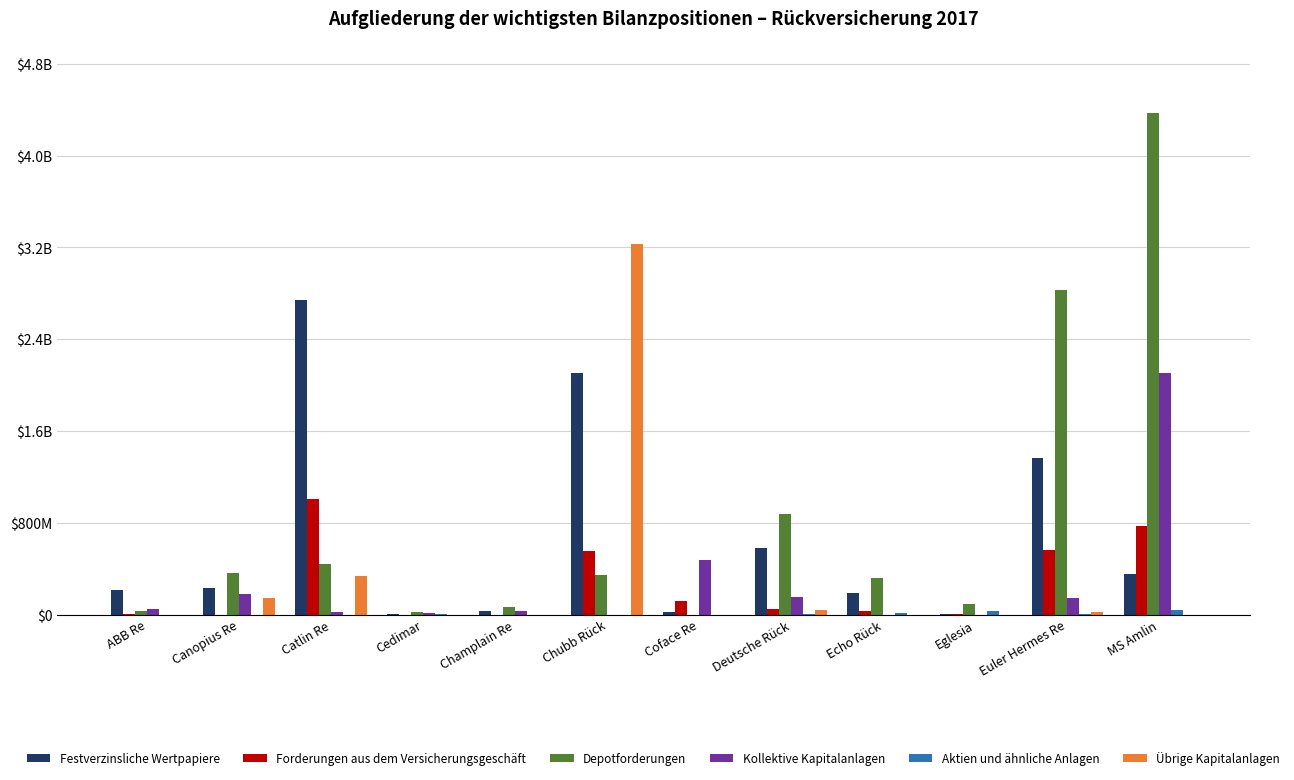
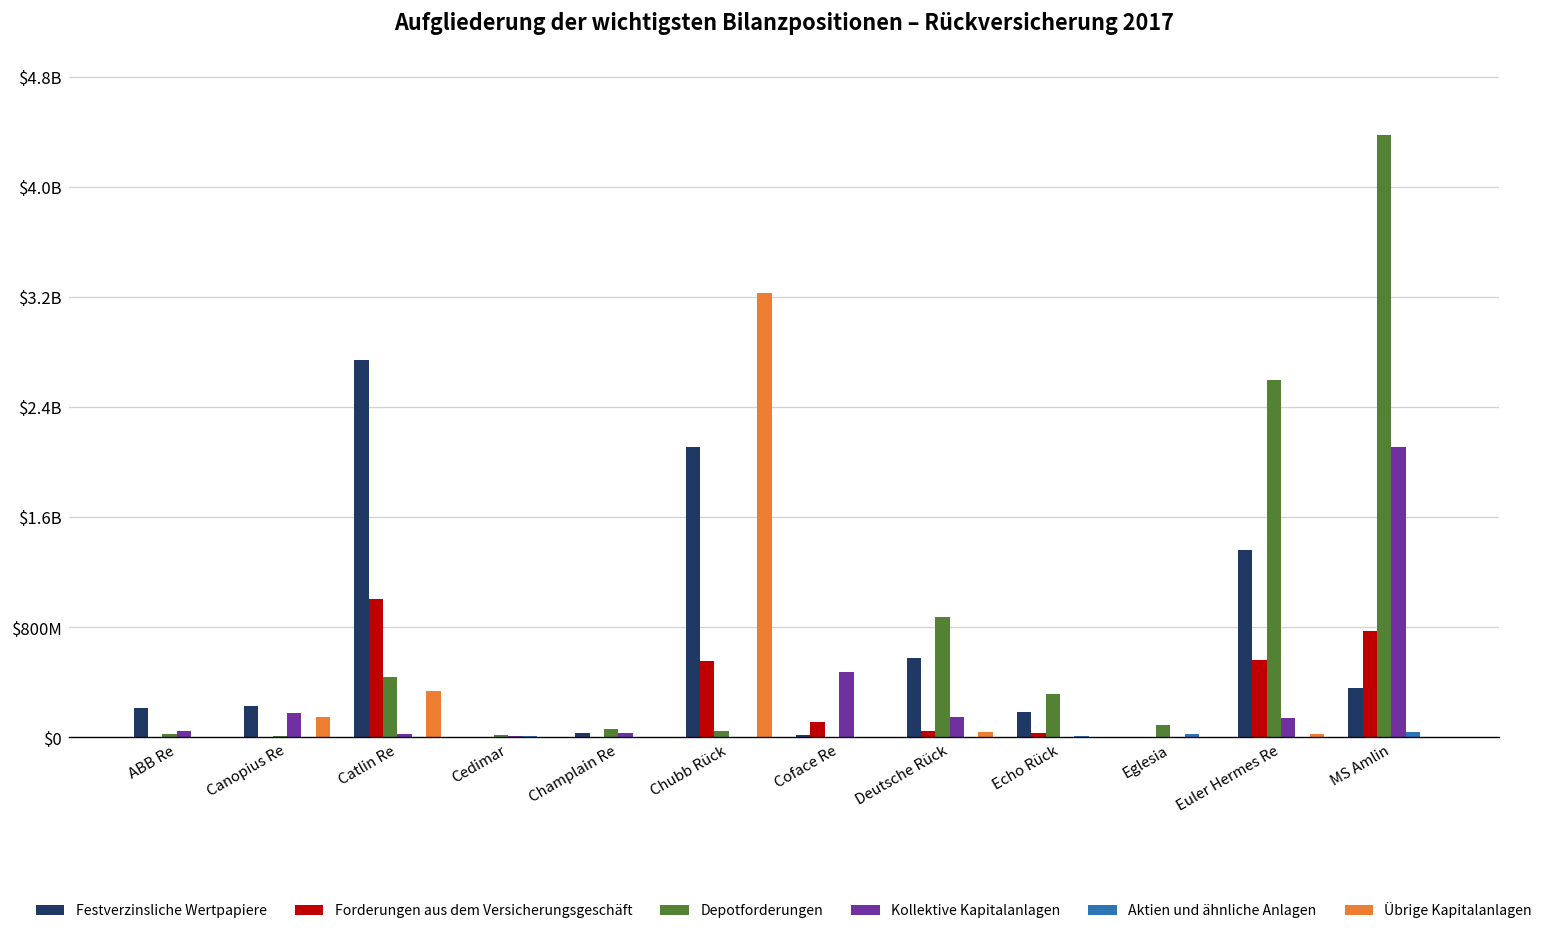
Depotforderungen, Canopius Re: $370000000 -> $10000000
Depotforderungen, Chubb Rück: $340000000 -> $50000000
Depotforderungen, Euler Hermes Re: $2830000000 -> $2600000000
